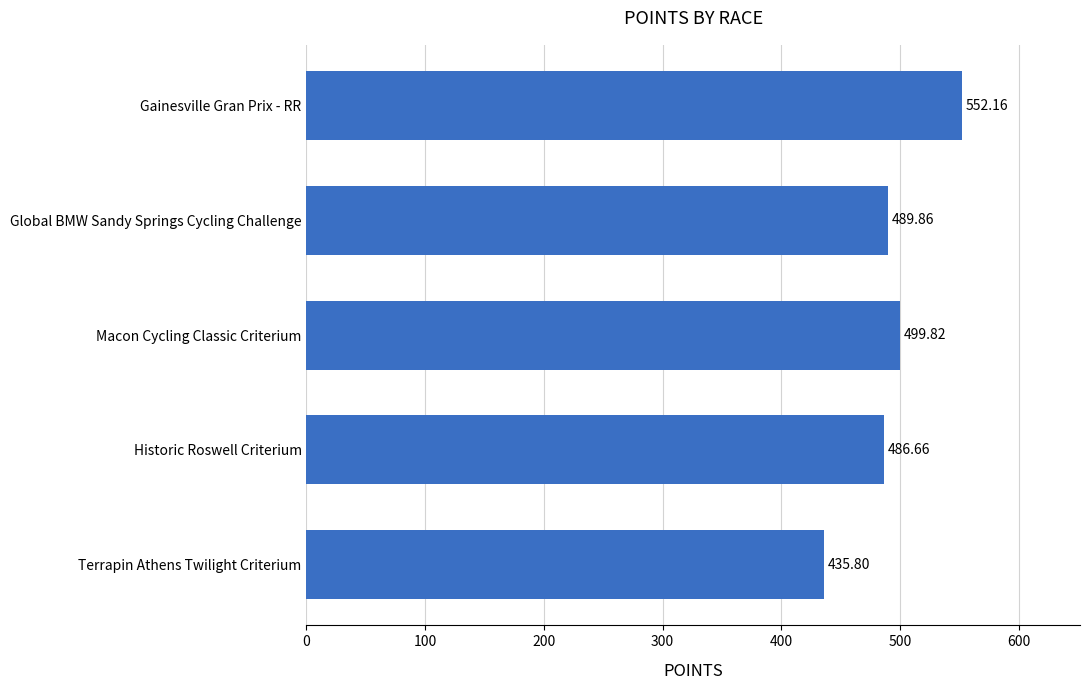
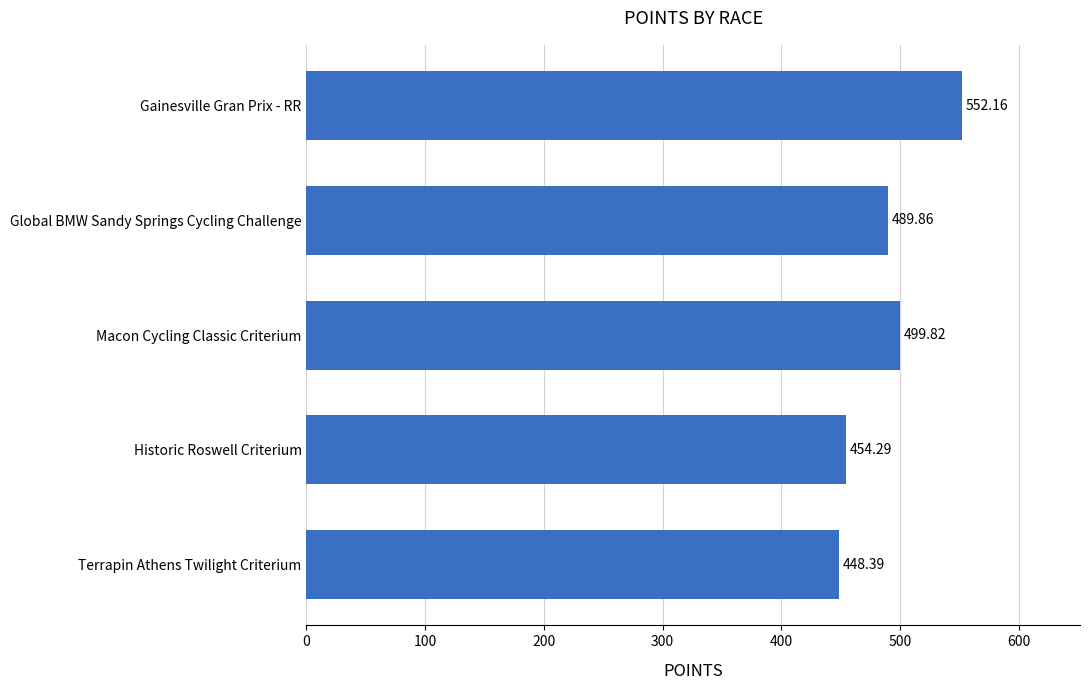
Historic Roswell Criterium: 486.66 -> 454.29
Terrapin Athens Twilight Criterium: 435.80 -> 448.39
